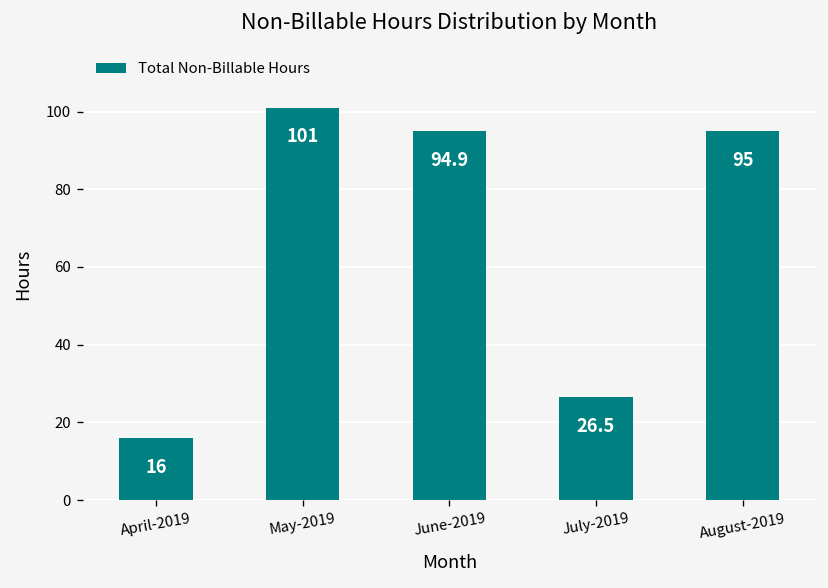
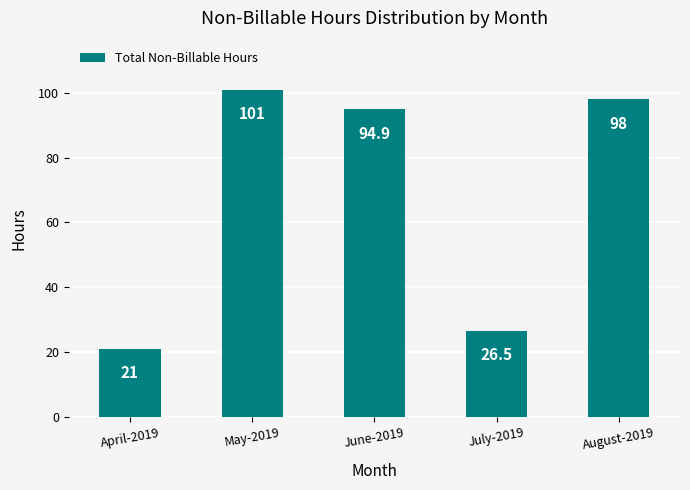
April-2019: 16 -> 21
August-2019: 95 -> 98
